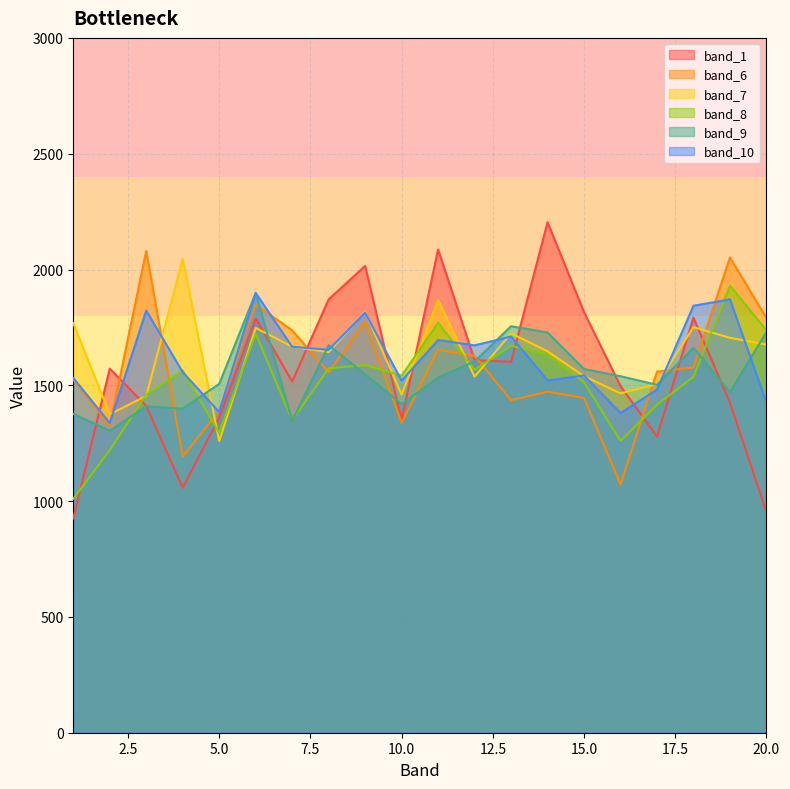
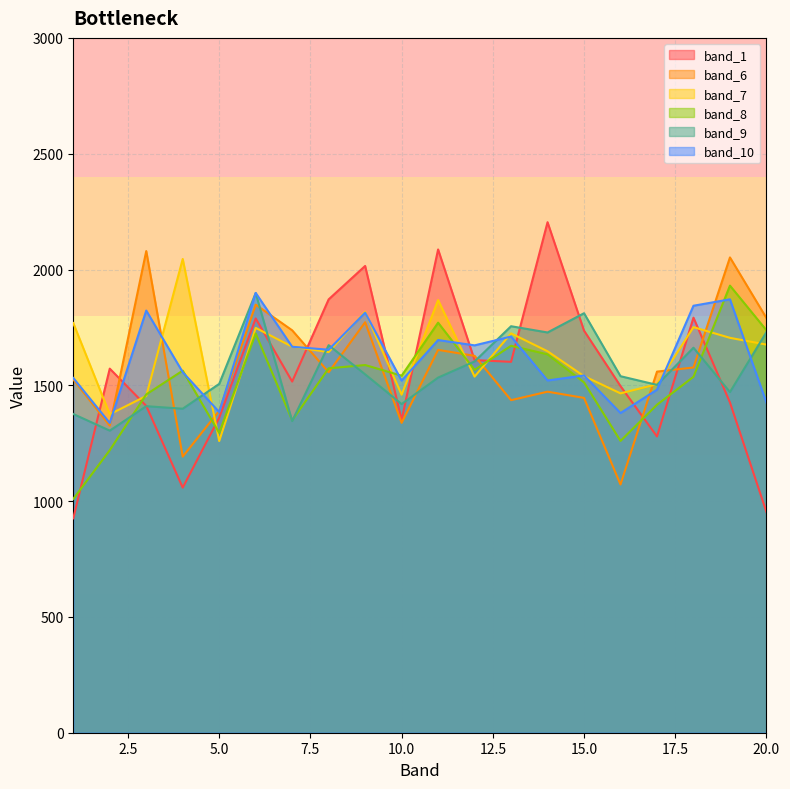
band_1, 15.0: 1820 -> 1740
band_9, 15.0: 1570 -> 1810
